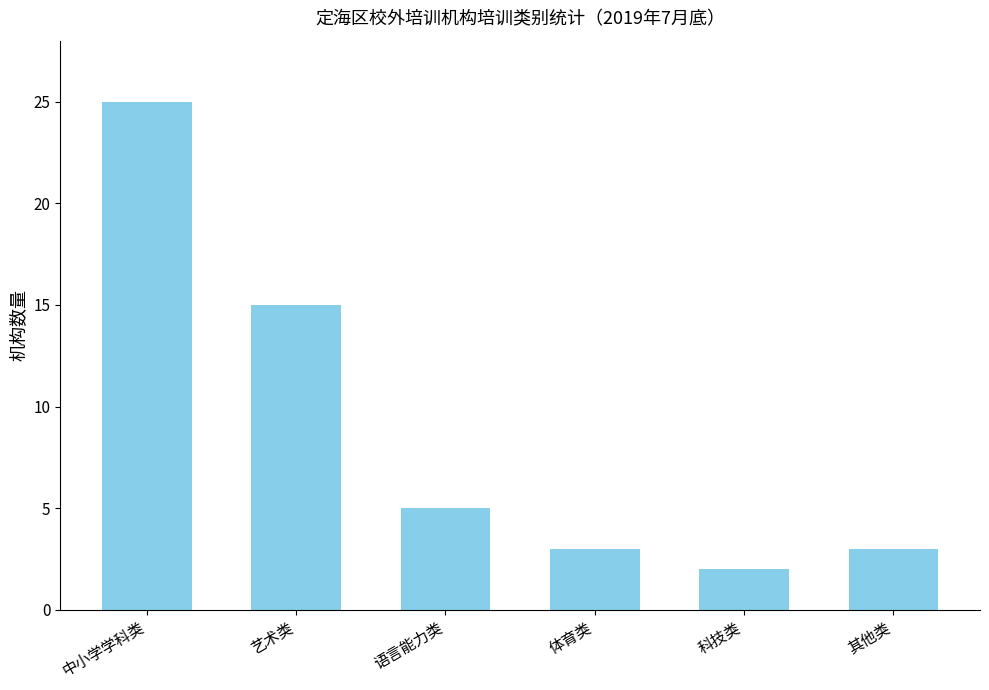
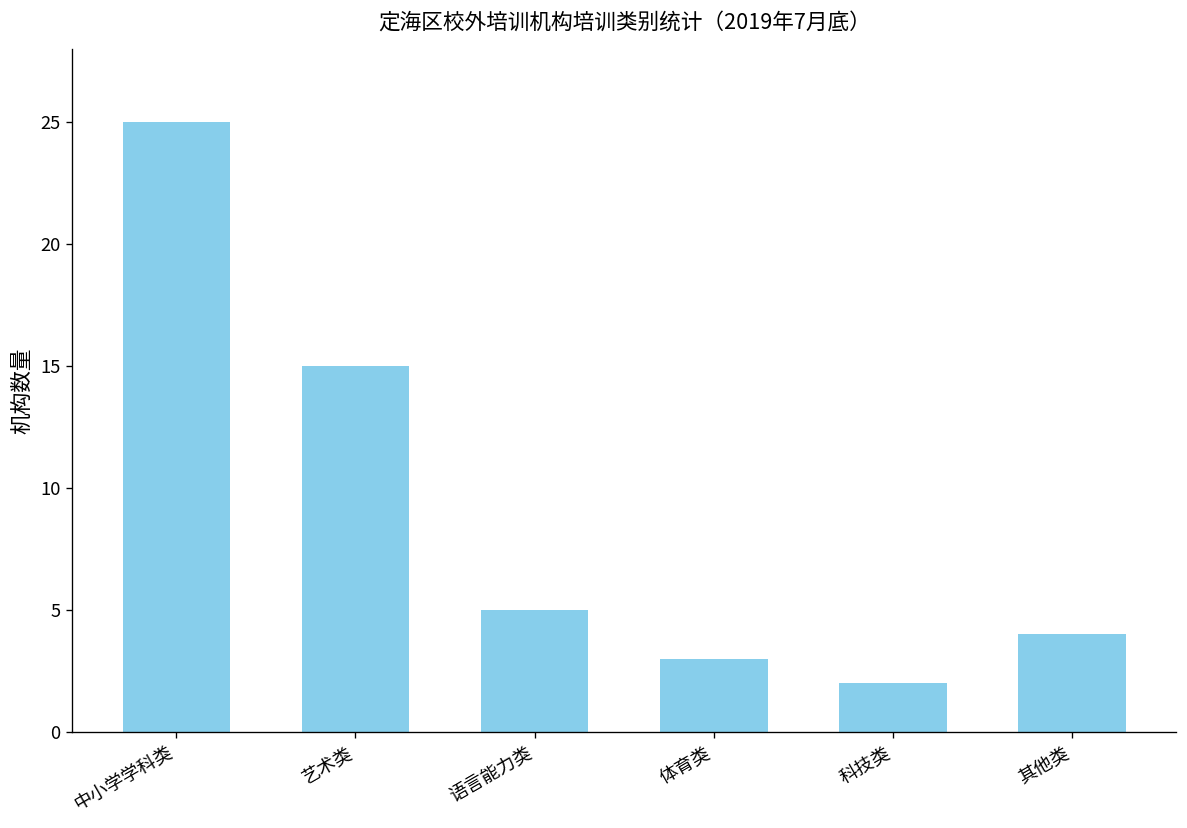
其他类: 3 -> 4
